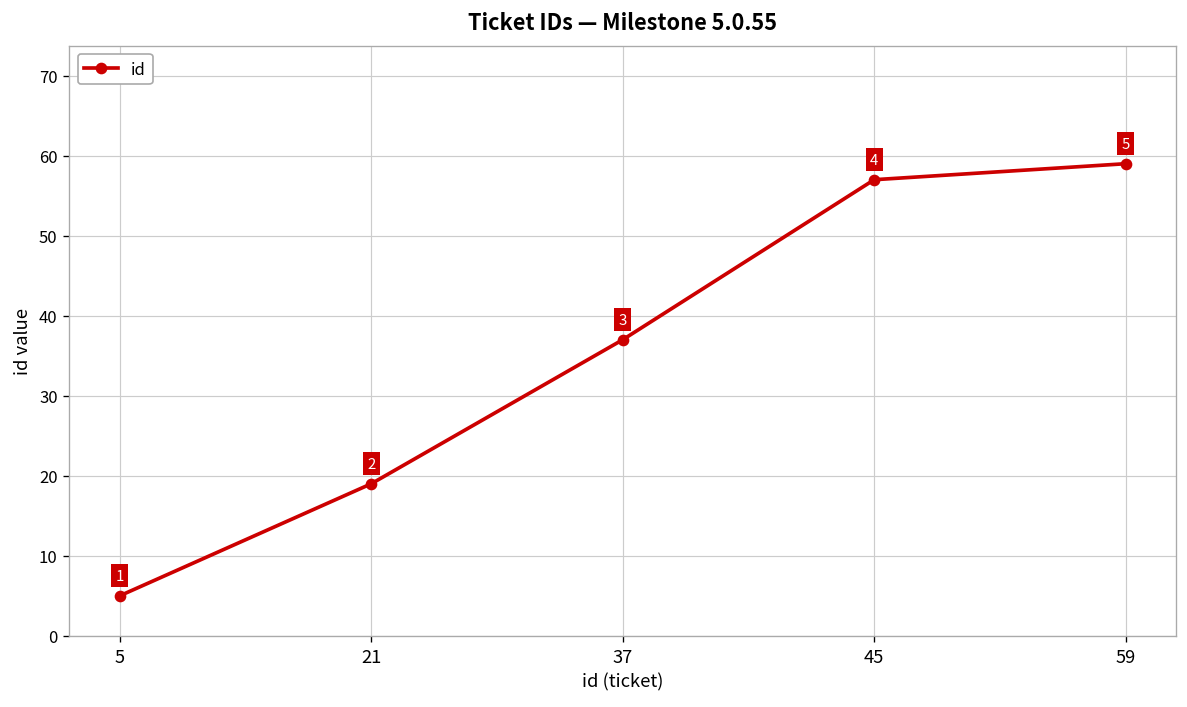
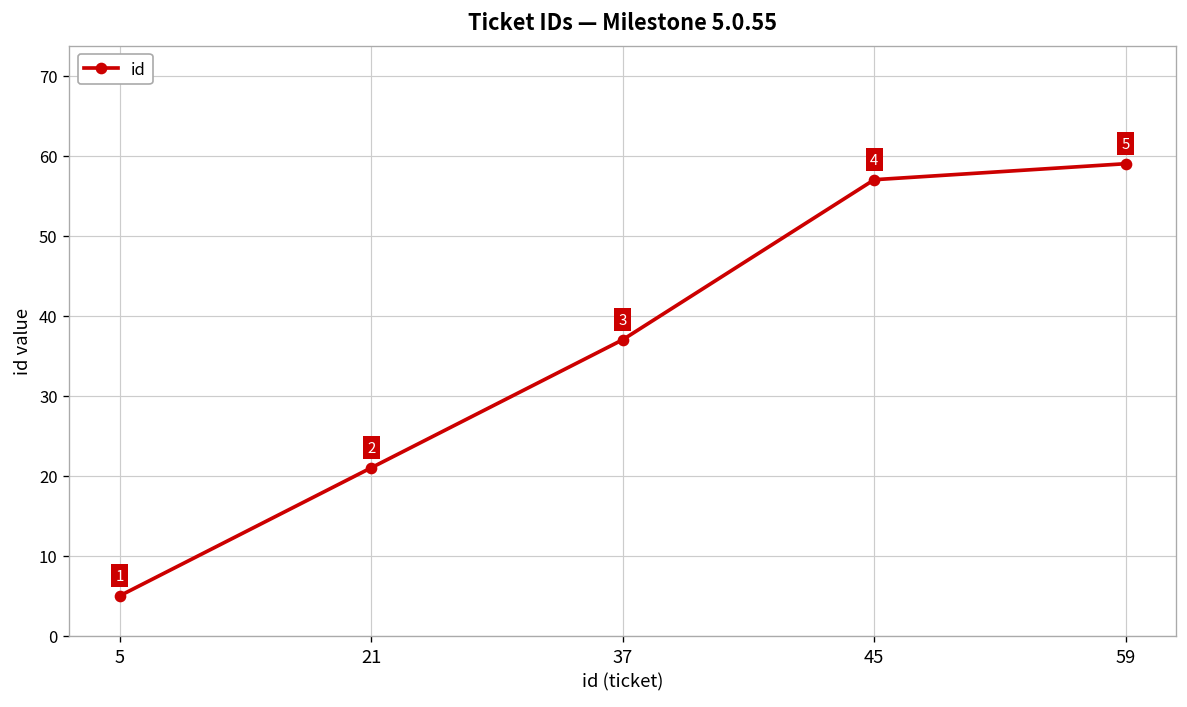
21: 19 -> 21
